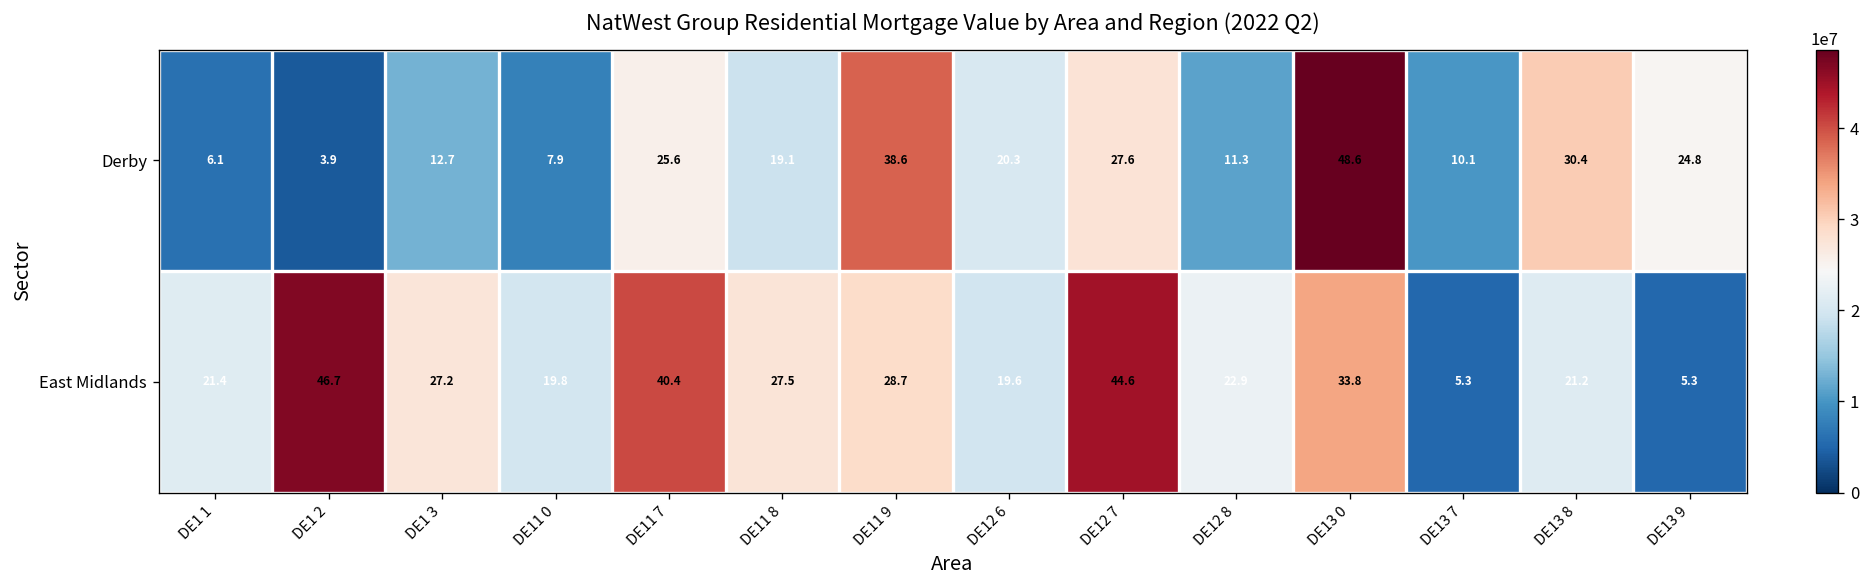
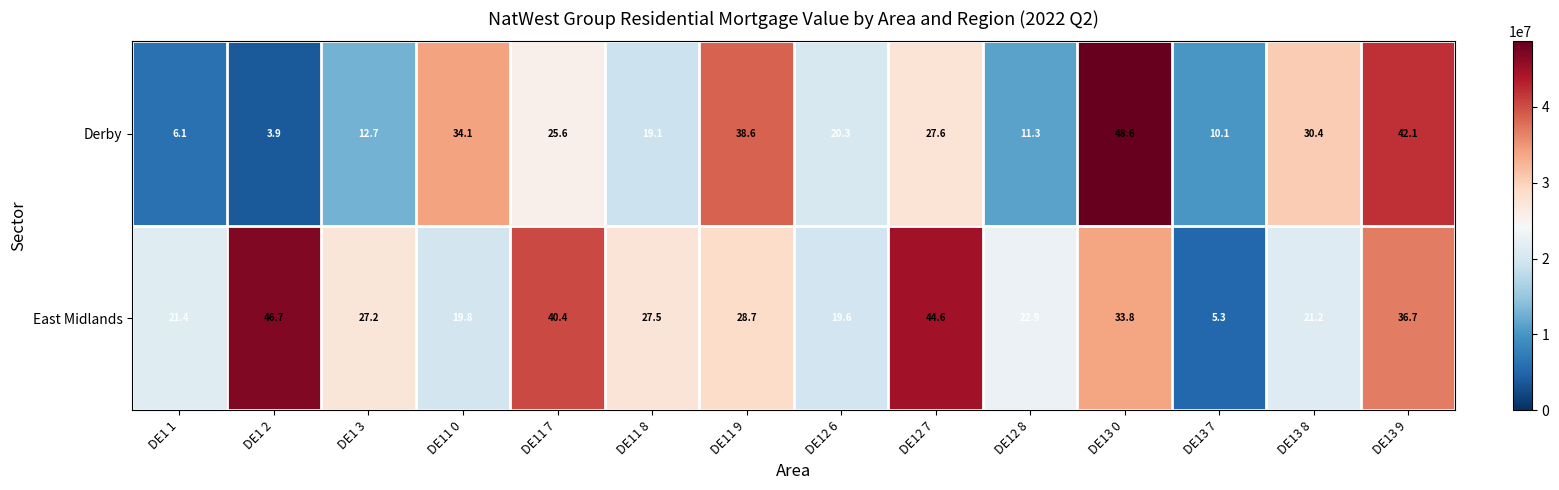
Derby, DE11 0: 7.9 -> 34.1
Derby, DE13 9: 24.8 -> 42.1
East Midlands, DE13 9: 5.3 -> 36.7
